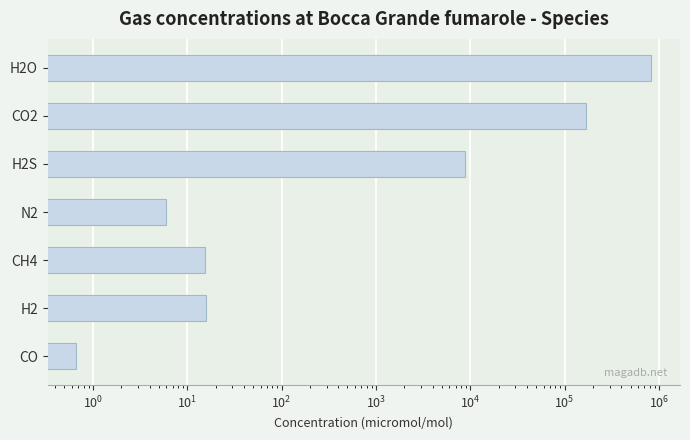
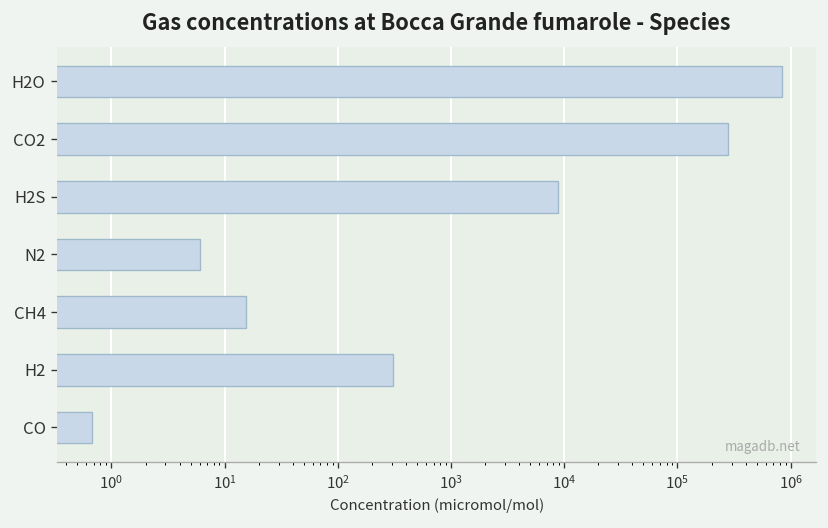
CO2: 170000 -> 280000
H2: 16 -> 310
